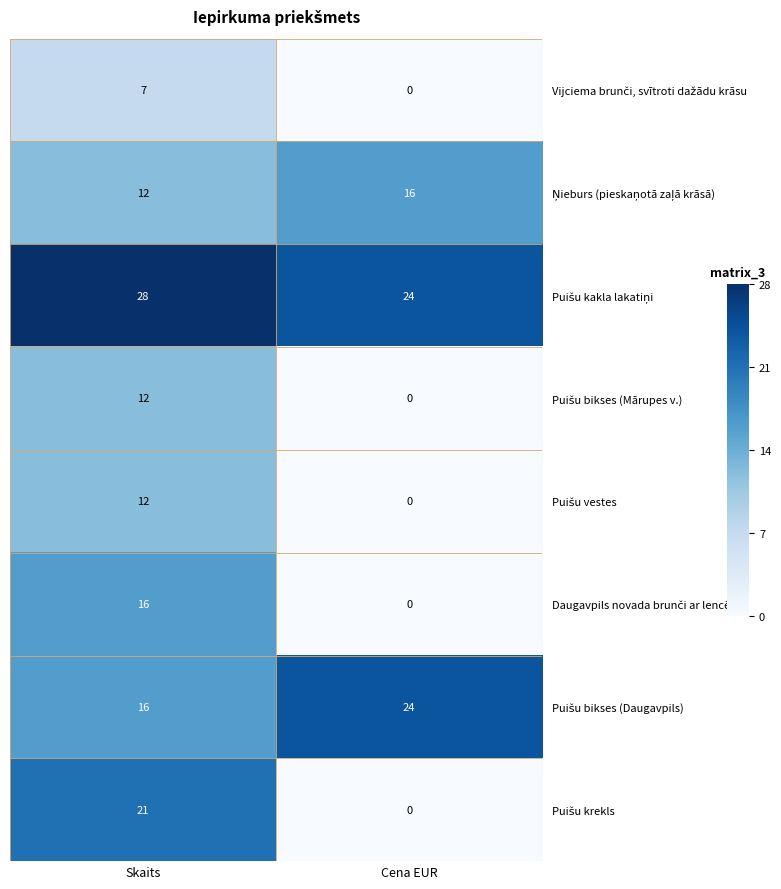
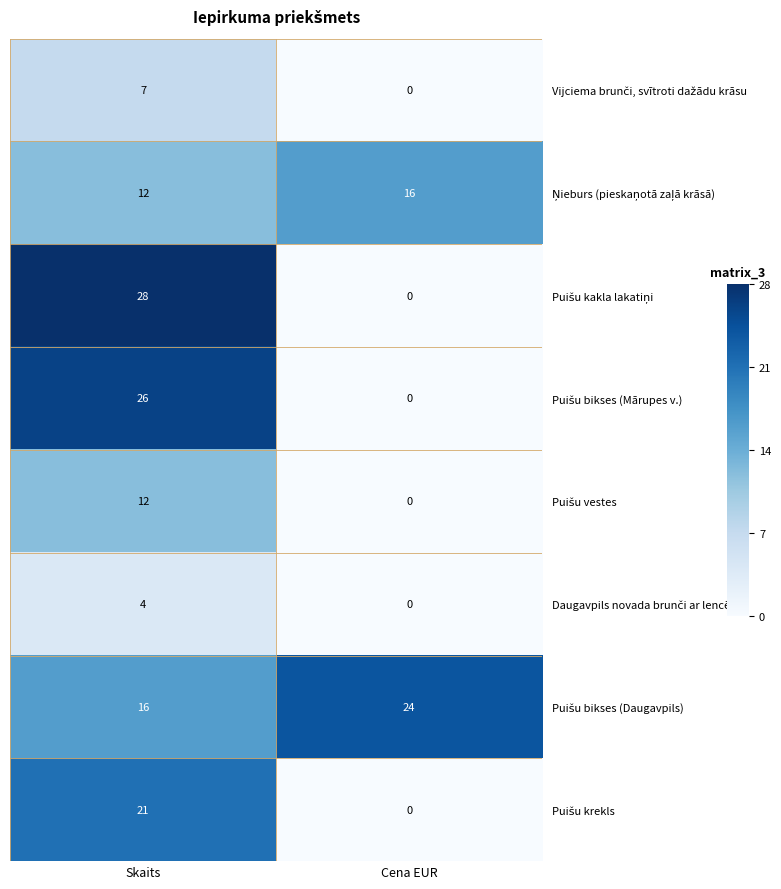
Puišu kakla lakatiņi, Cena EUR: 24 -> 0
Puišu bikses (Mārupes v.), Skaits: 12 -> 26
Daugavpils novada brunči ar lencēm, Skaits: 16 -> 4
